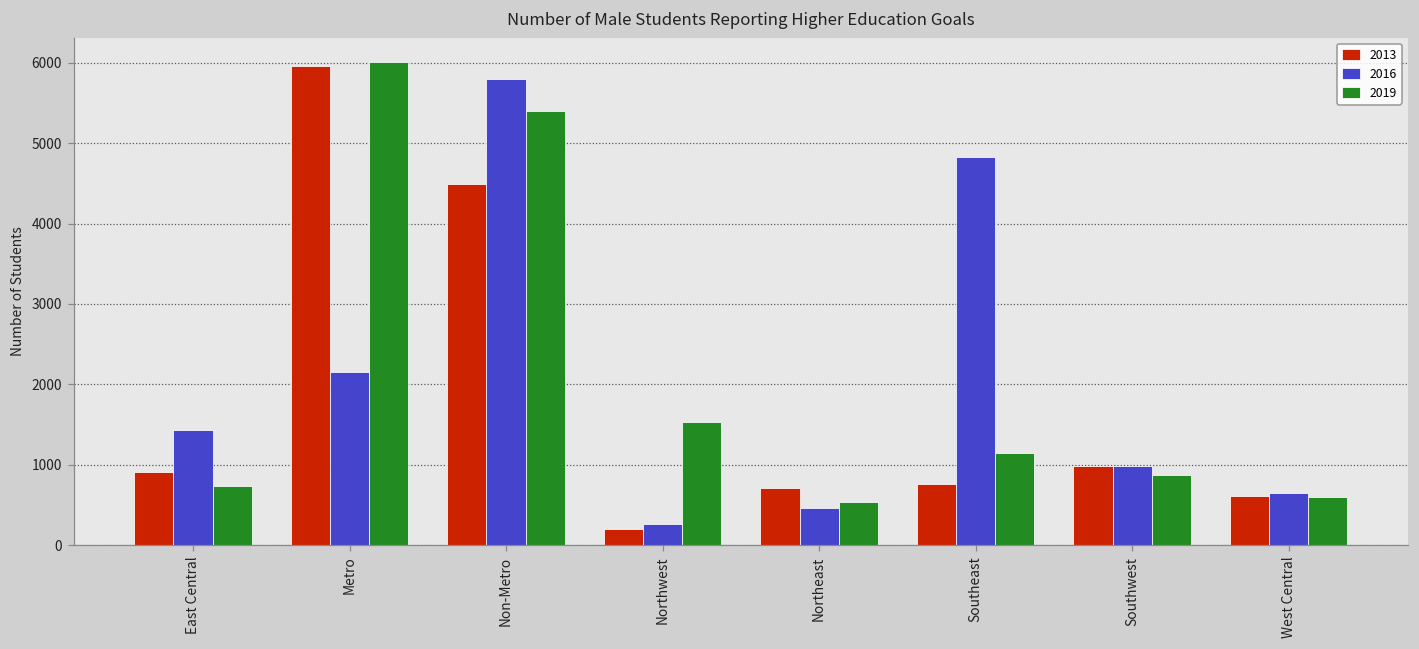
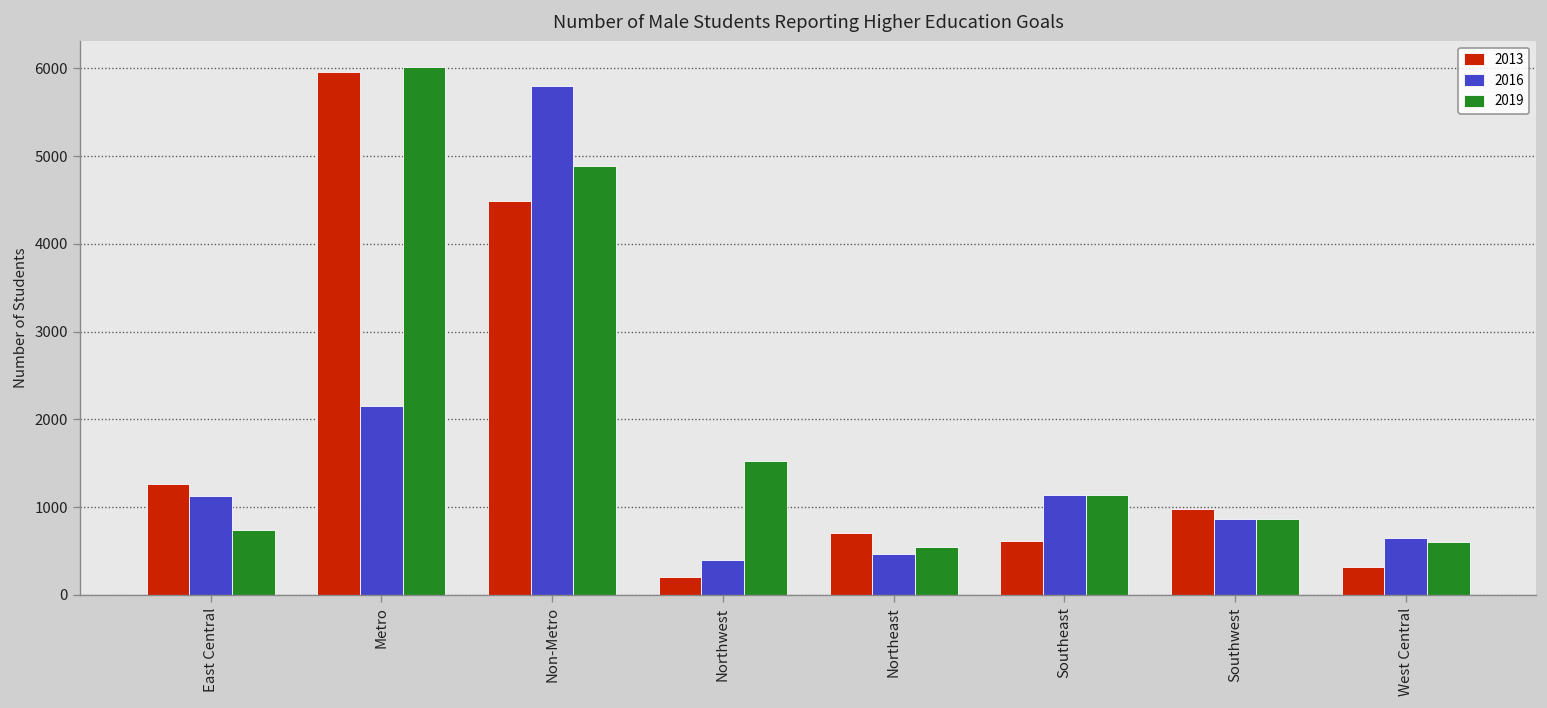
2013, East Central: 900 -> 1300
2016, East Central: 1400 -> 1100
2019, Non-Metro: 5400 -> 4900
2016, Northwest: 300 -> 400
2013, Southeast: 800 -> 600
2016, Southeast: 4800 -> 1100
2016, Southwest: 1000 -> 900
2013, West Central: 600 -> 300
